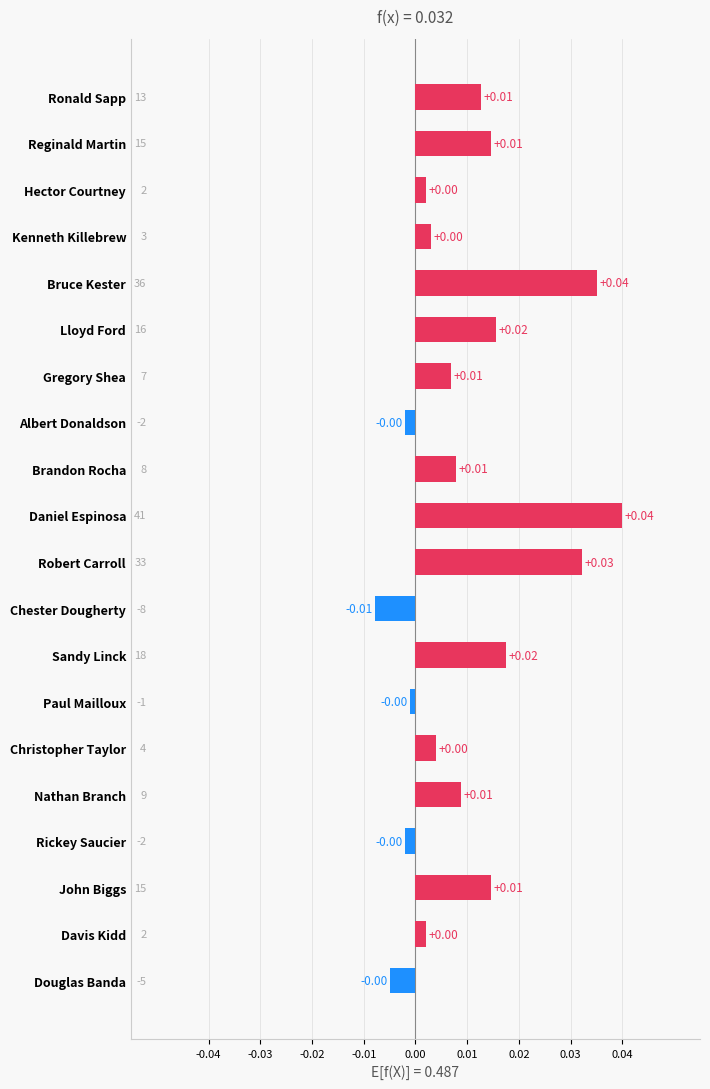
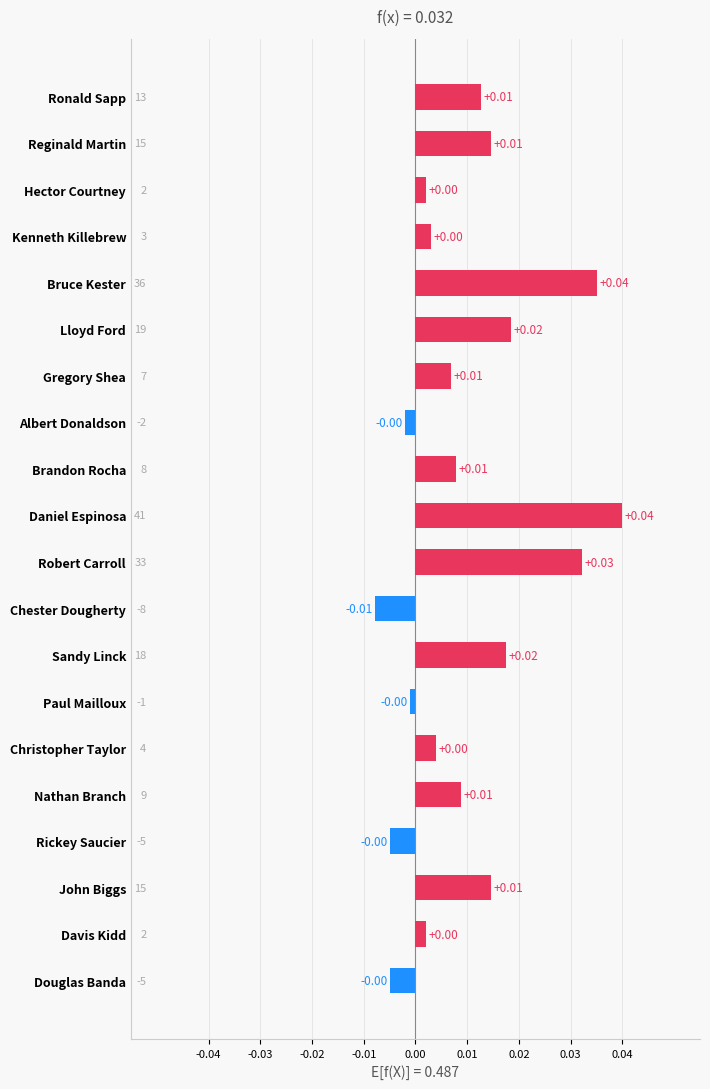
Lloyd Ford: 16 -> 19
Rickey Saucier: -2 -> -5
